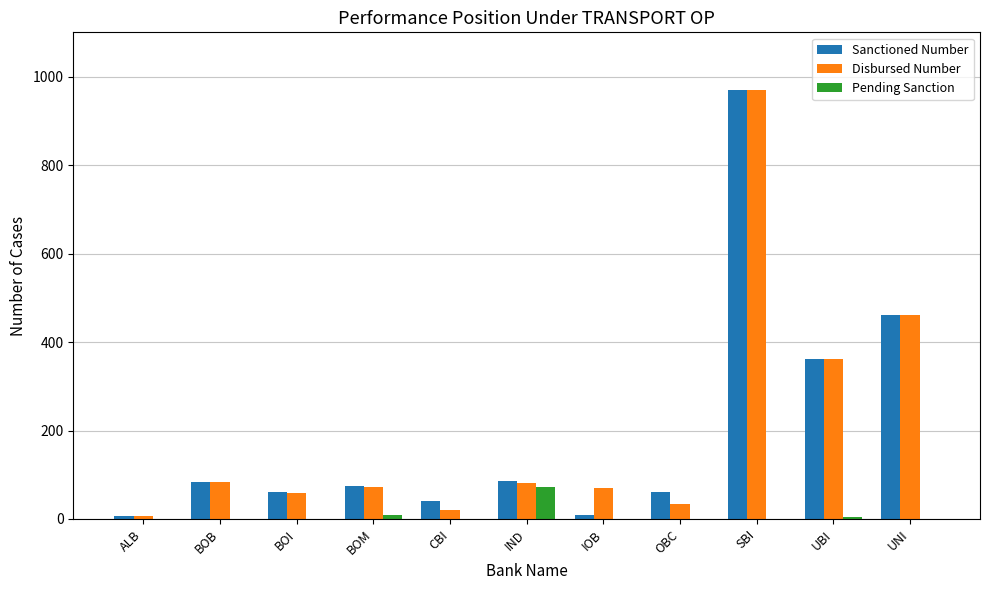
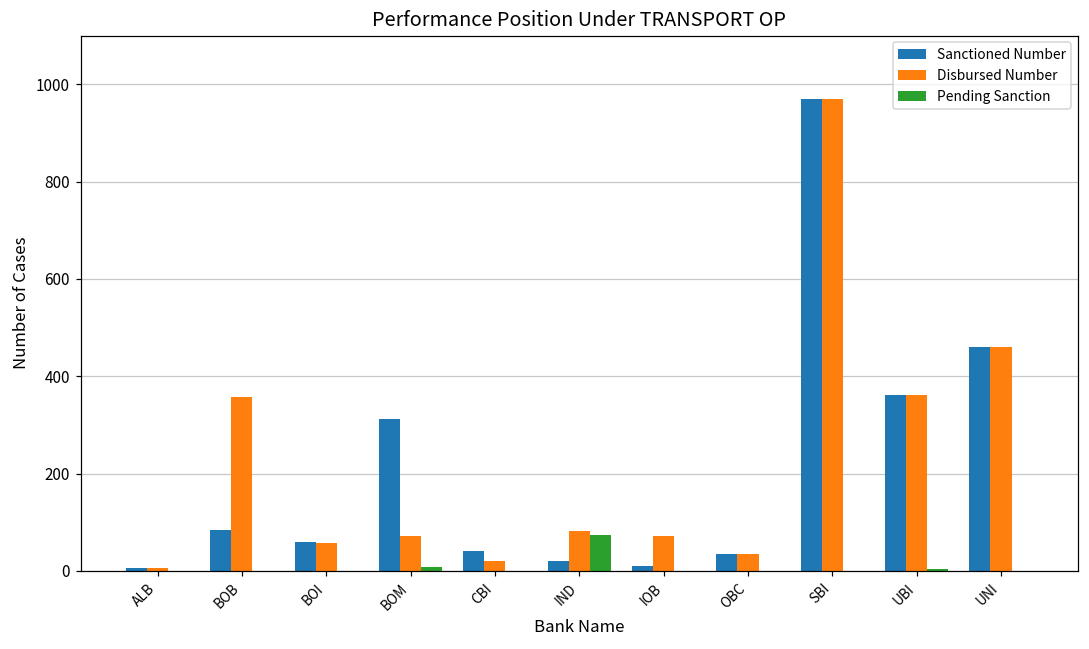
Disbursed Number, BOB: 80 -> 360
Sanctioned Number, BOM: 70 -> 310
Sanctioned Number, IND: 90 -> 20
Sanctioned Number, OBC: 60 -> 40
